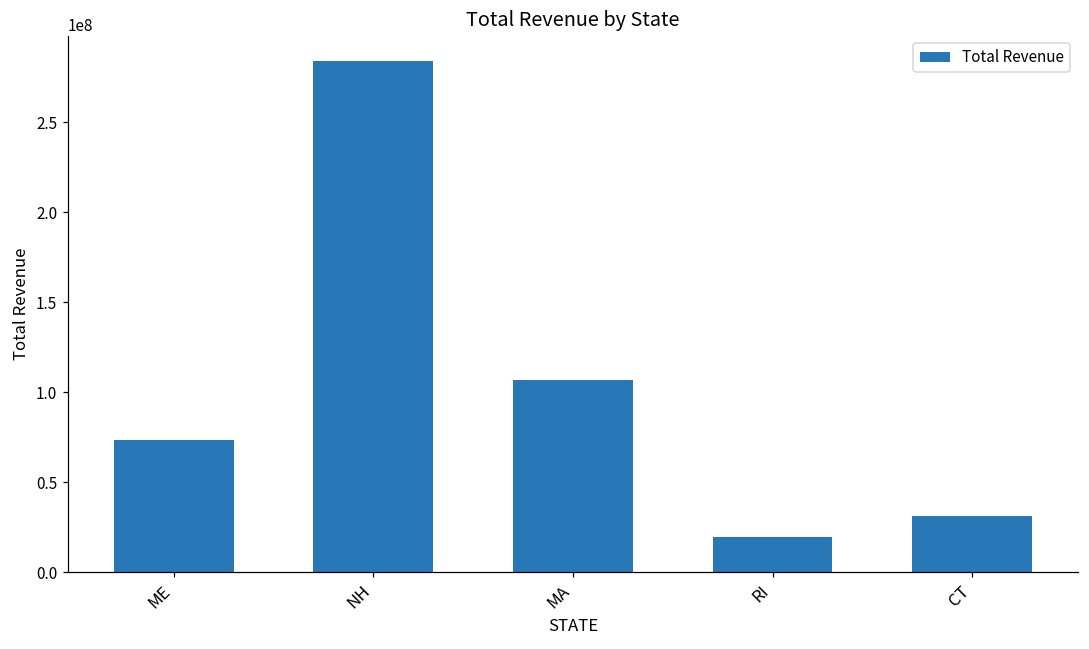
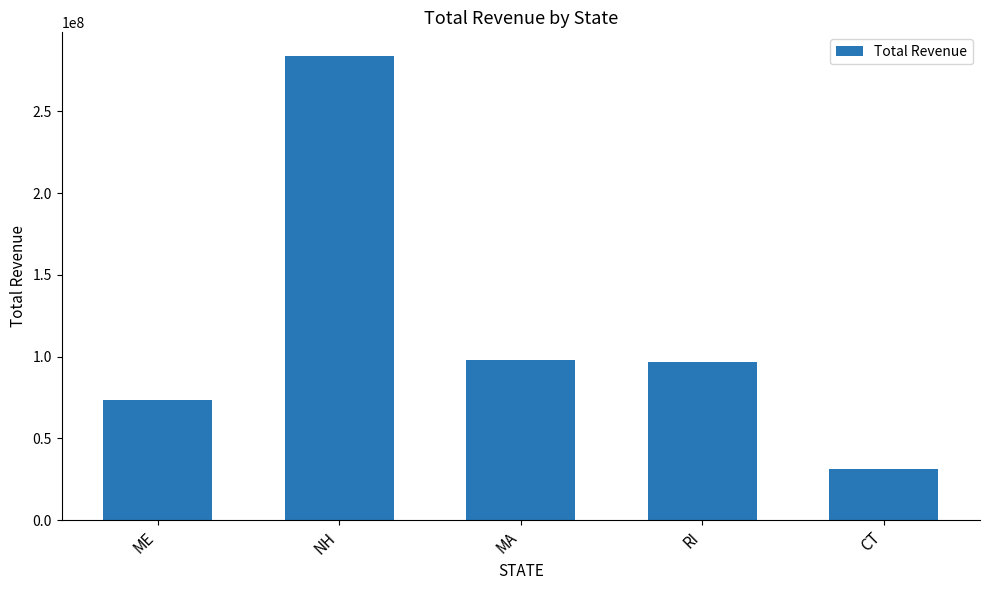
MA: 107000000 -> 98000000
RI: 20000000 -> 97000000
